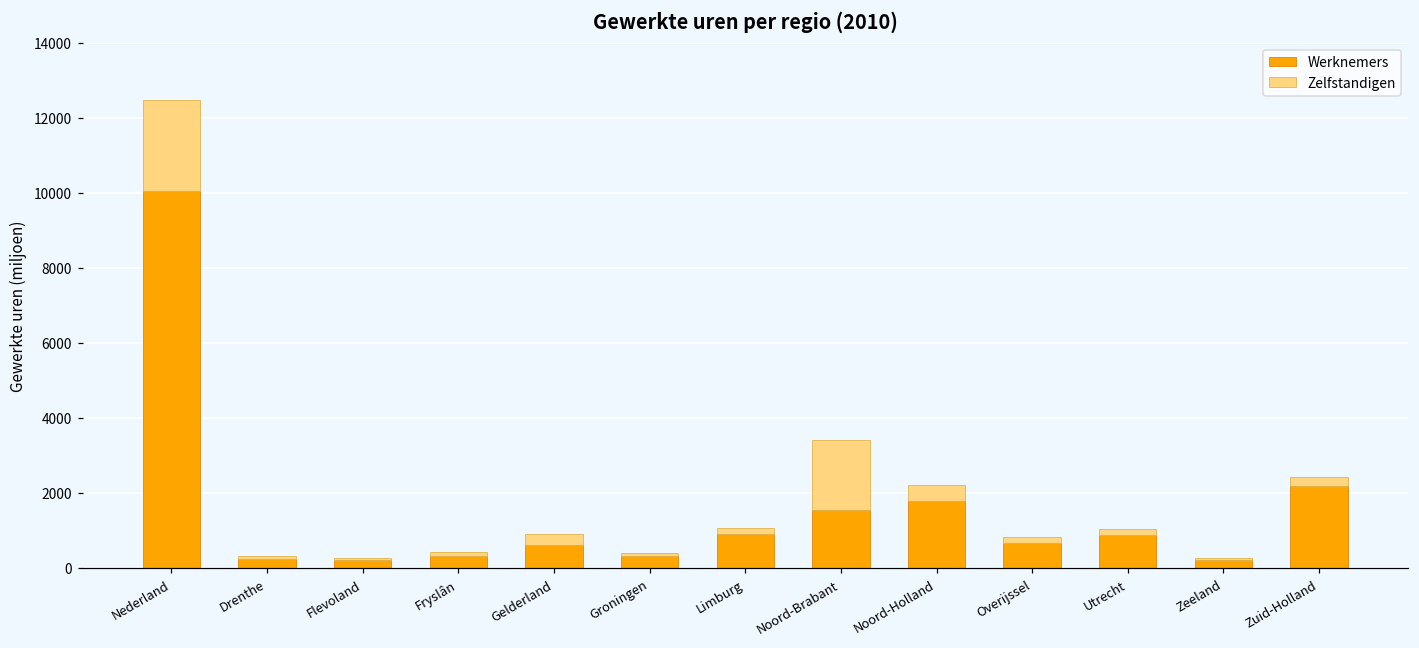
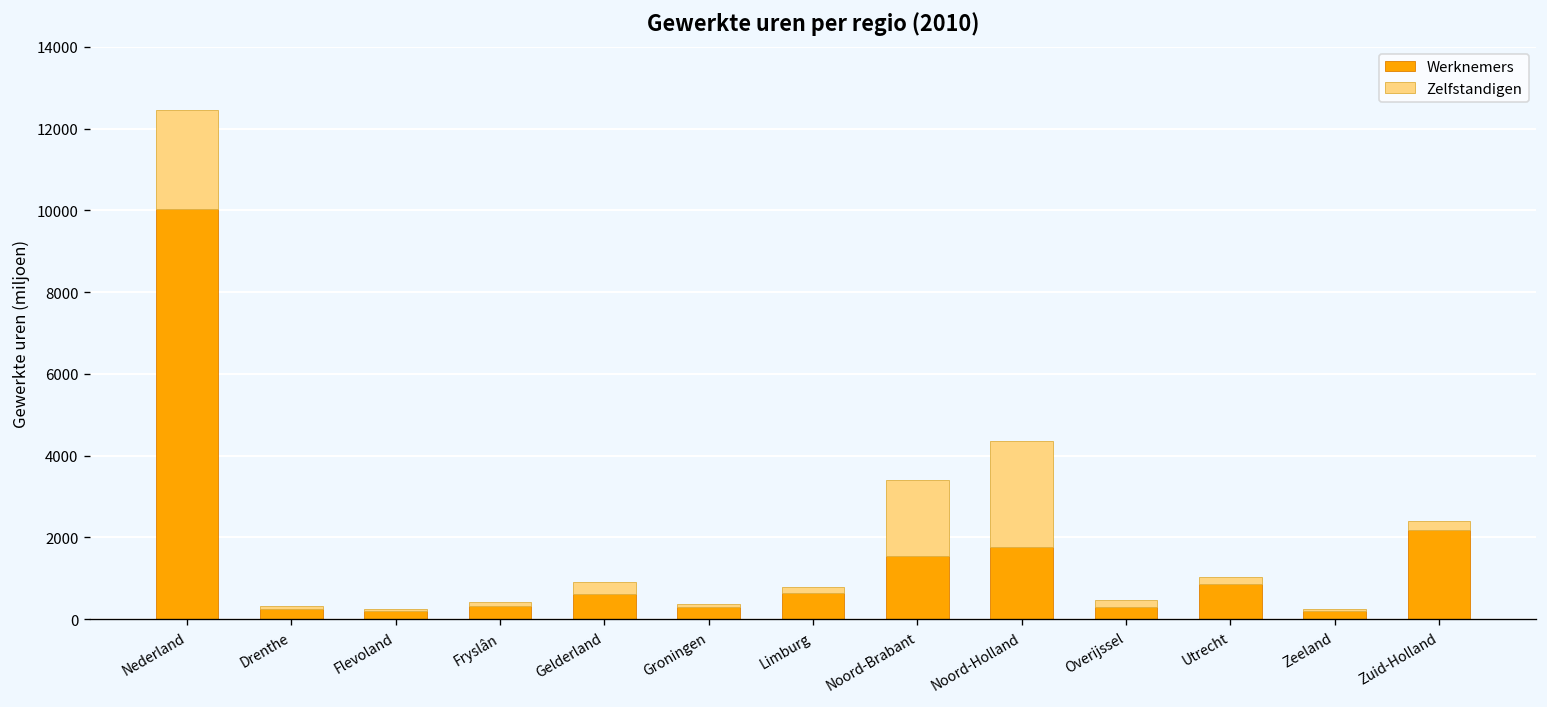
Werknemers, Limburg: 900 -> 600
Zelfstandigen, Noord-Holland: 400 -> 2600
Werknemers, Overijssel: 600 -> 300
